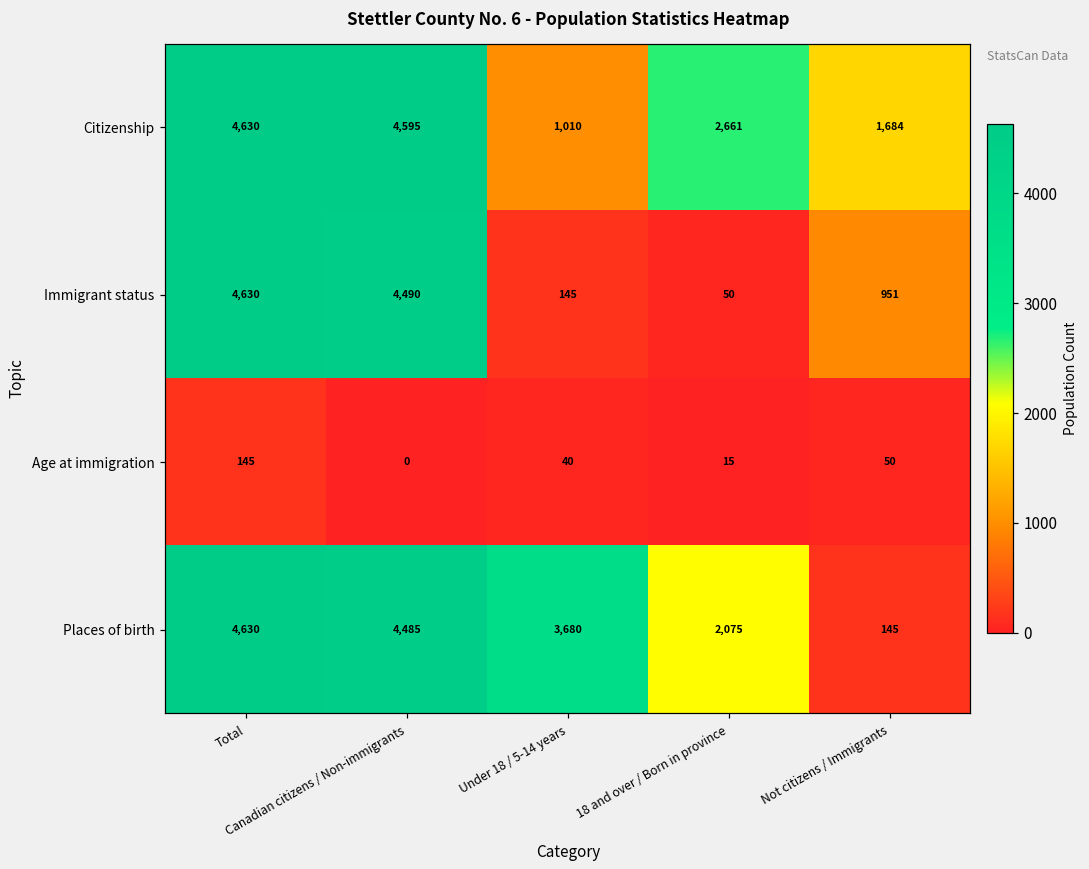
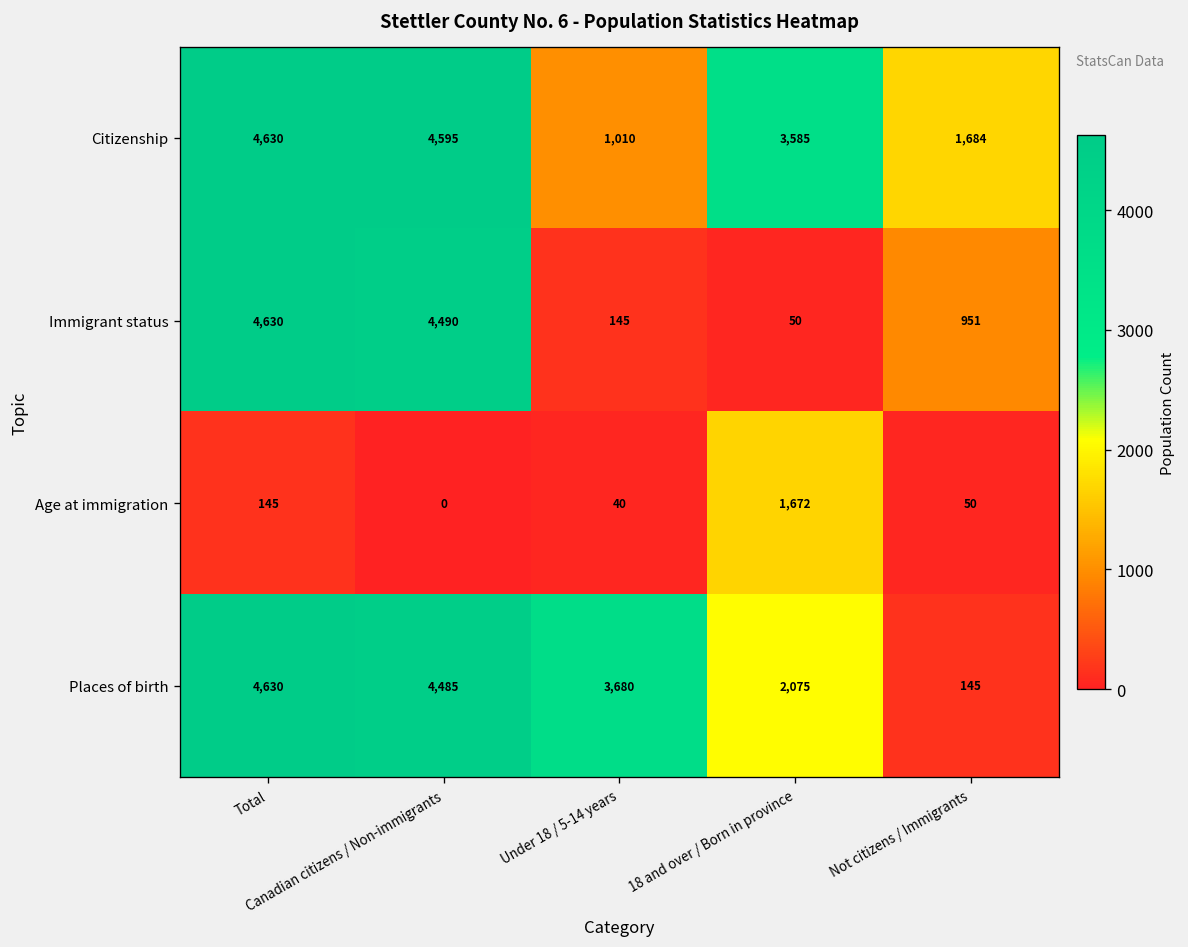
Citizenship, 18 and over / Born in province: 2,661 -> 3,585
Age at immigration, 18 and over / Born in province: 15 -> 1,672
